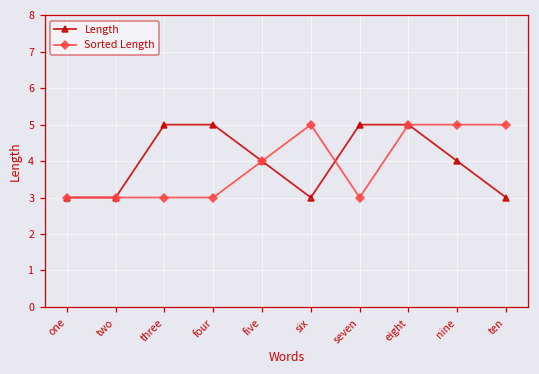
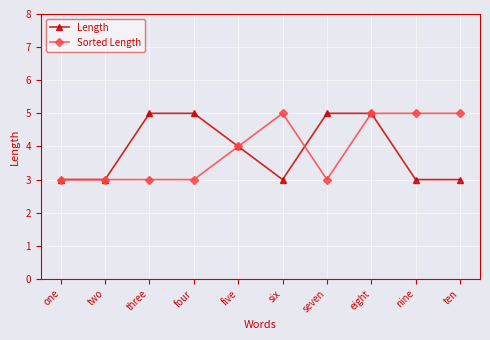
Length, nine: 4 -> 3
